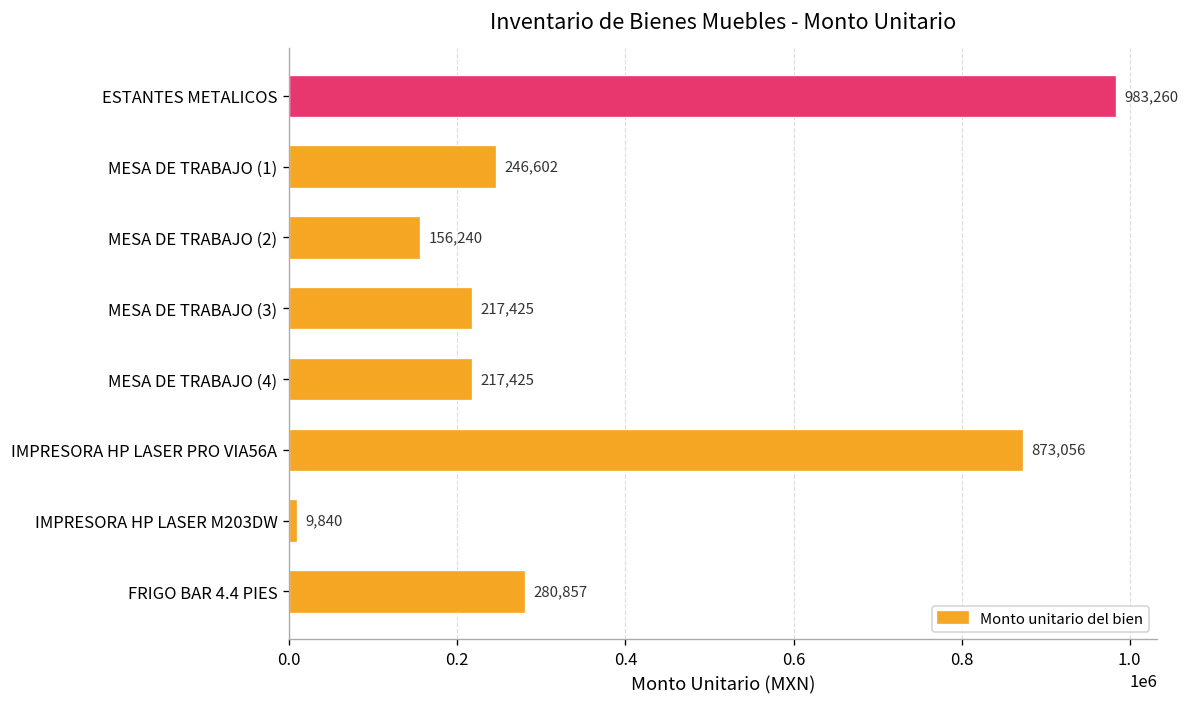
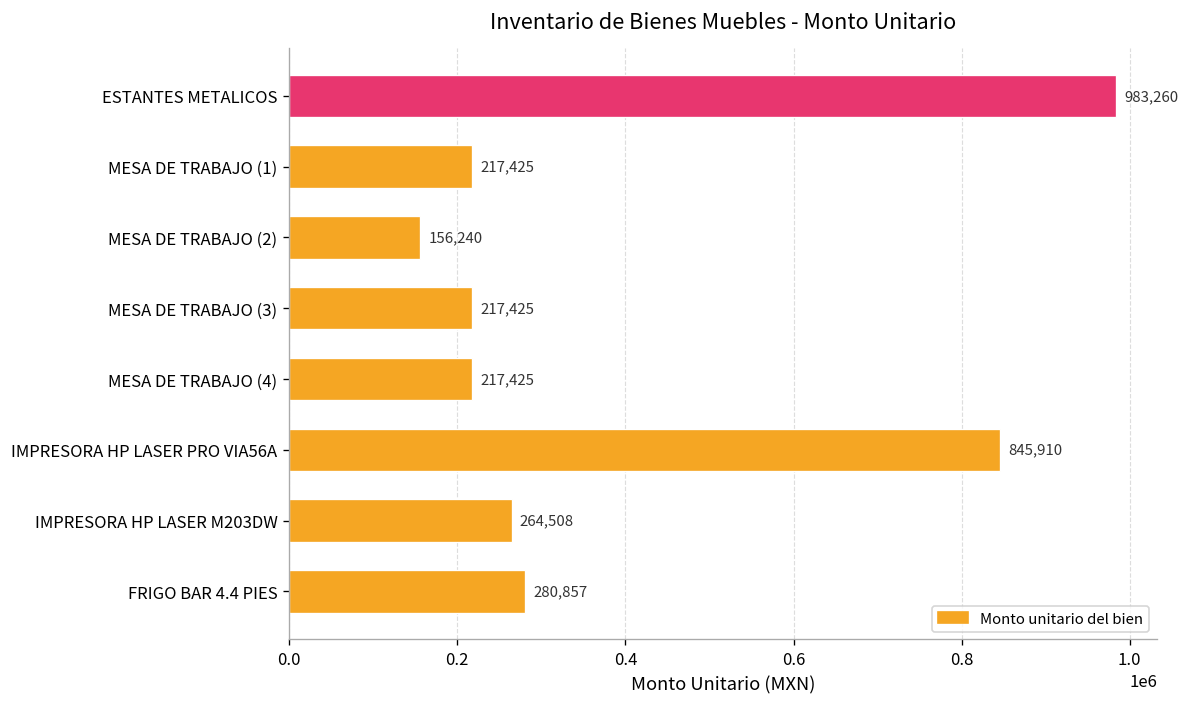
MESA DE TRABAJO (1): 246,602 -> 217,425
IMPRESORA HP LASER PRO VIA56A: 873,056 -> 845,910
IMPRESORA HP LASER M203DW: 9,840 -> 264,508
